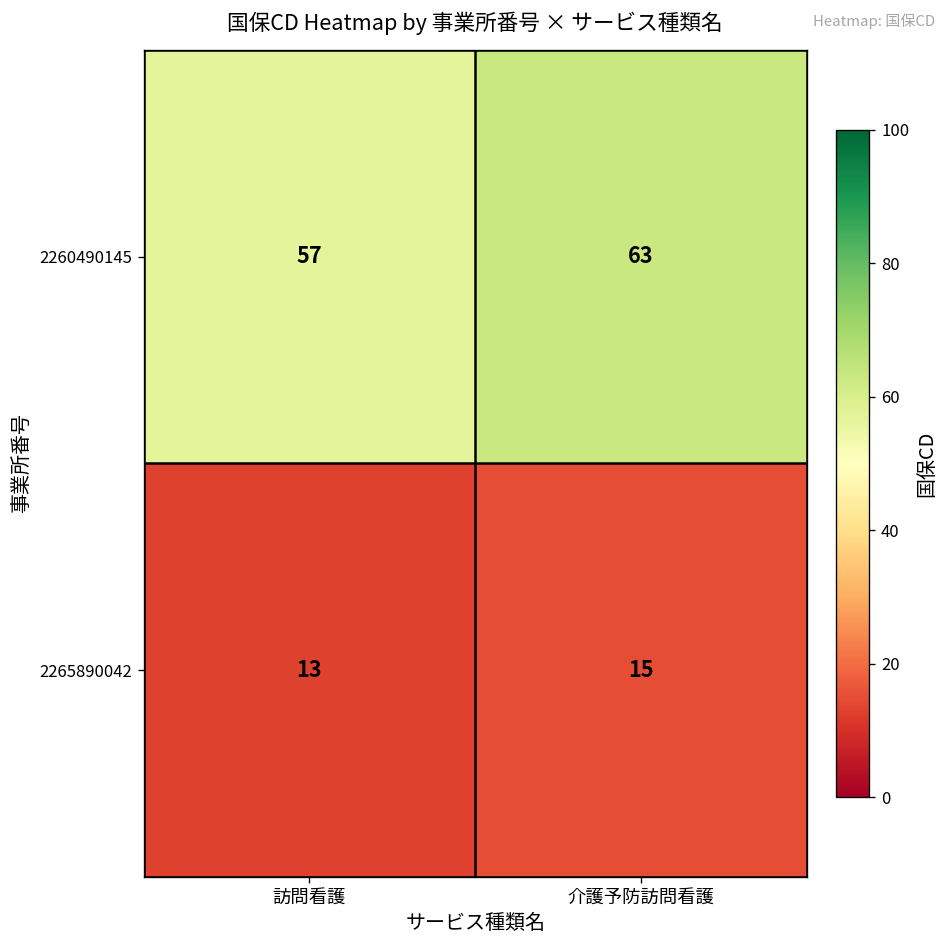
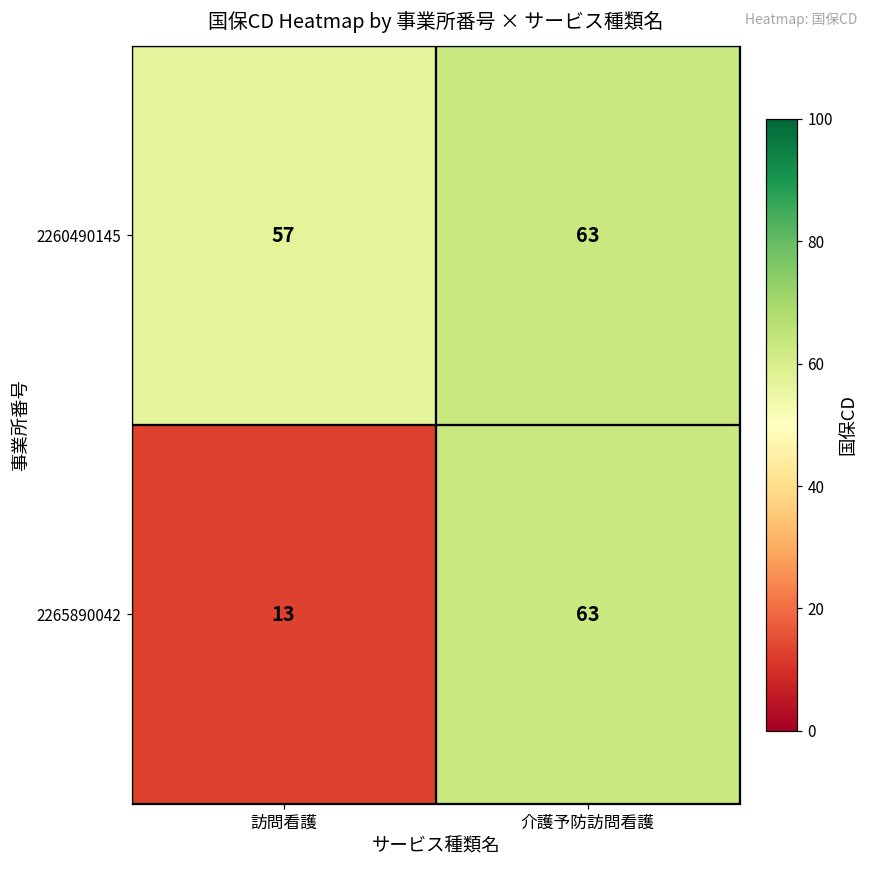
2265890042, 介護予防訪問看護: 15 -> 63
